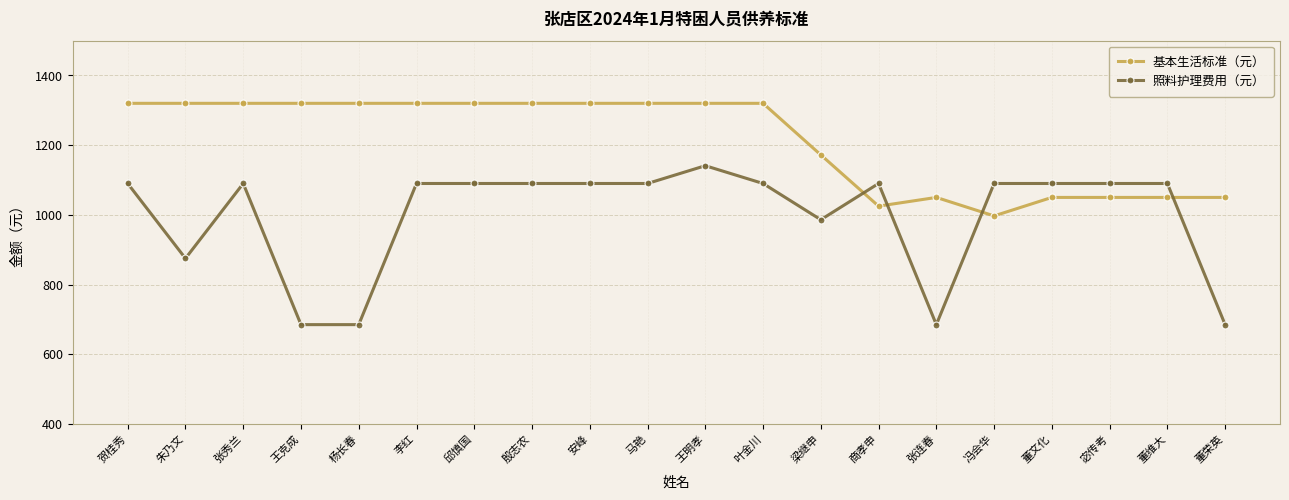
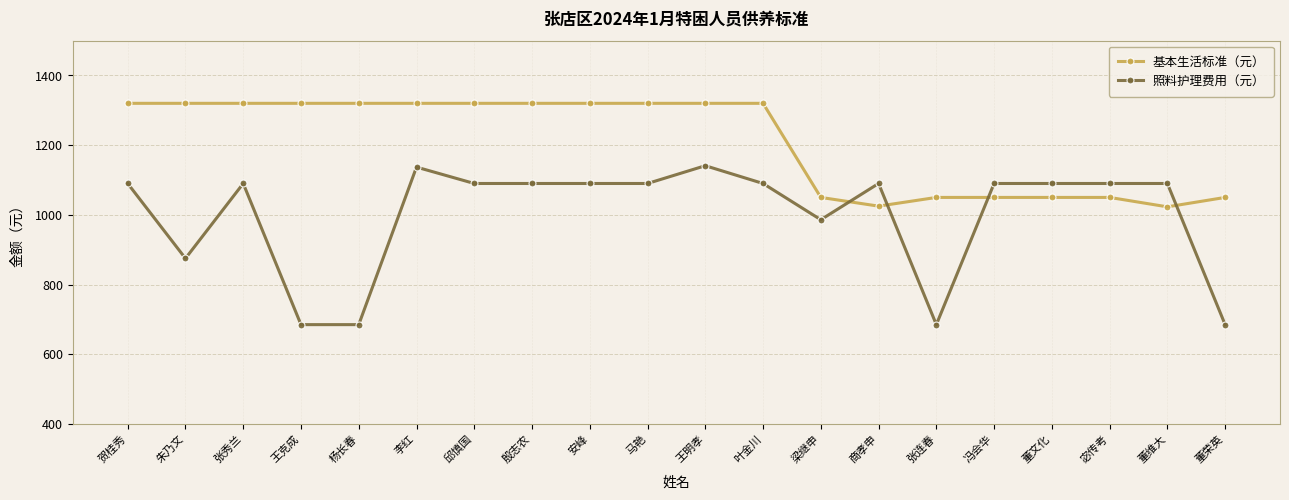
照料护理费用（元）, 李红: 1090 -> 1140
基本生活标准（元）, 梁继申: 1170 -> 1050
基本生活标准（元）, 冯会华: 1000 -> 1050
基本生活标准（元）, 董维大: 1050 -> 1020
